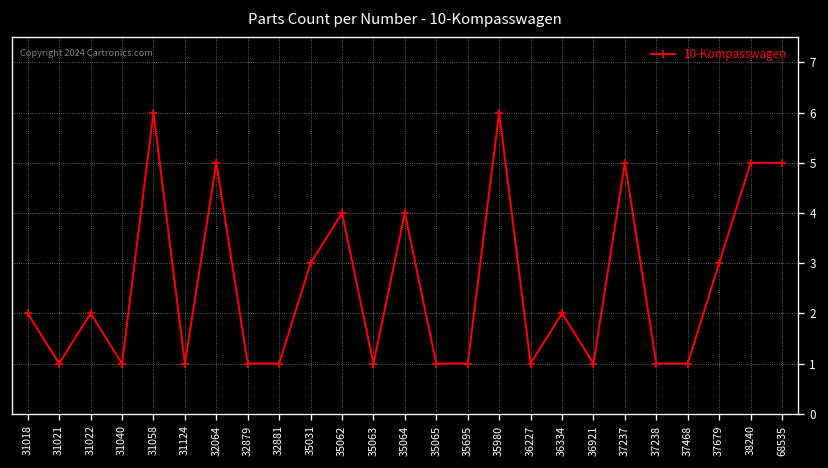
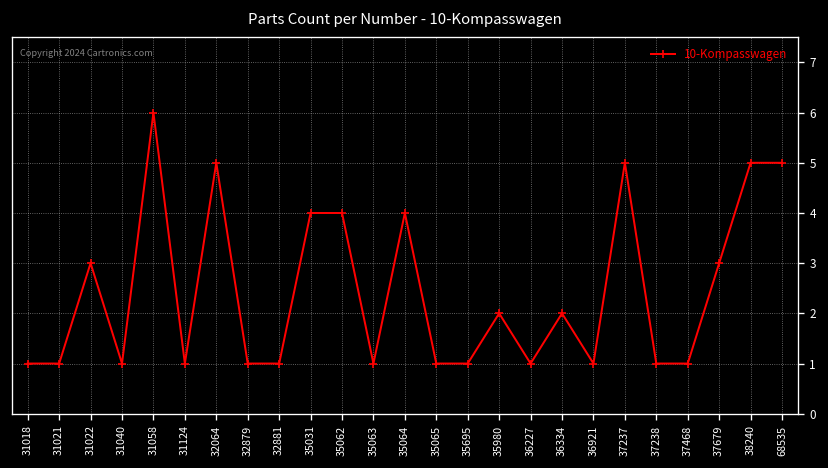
31018: 2 -> 1
31022: 2 -> 3
35031: 3 -> 4
35980: 6 -> 2
